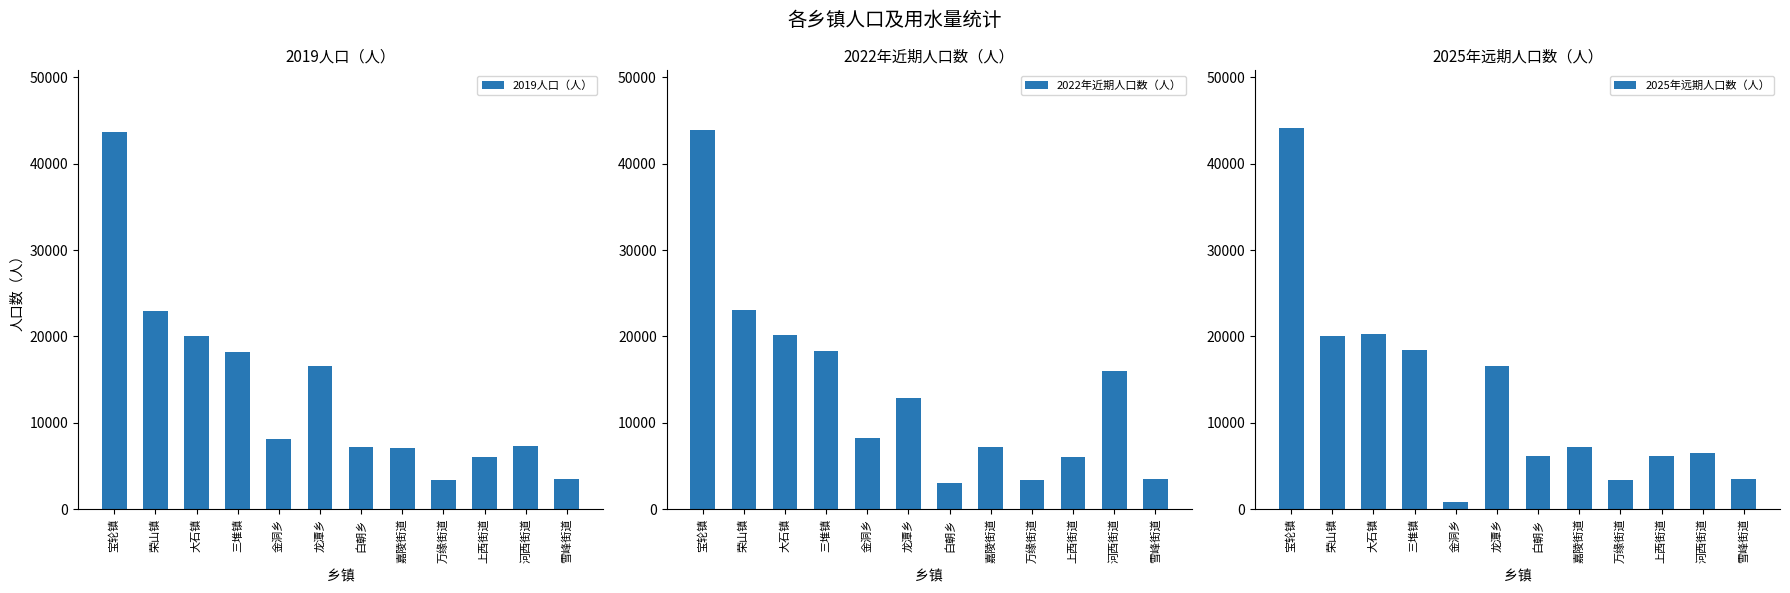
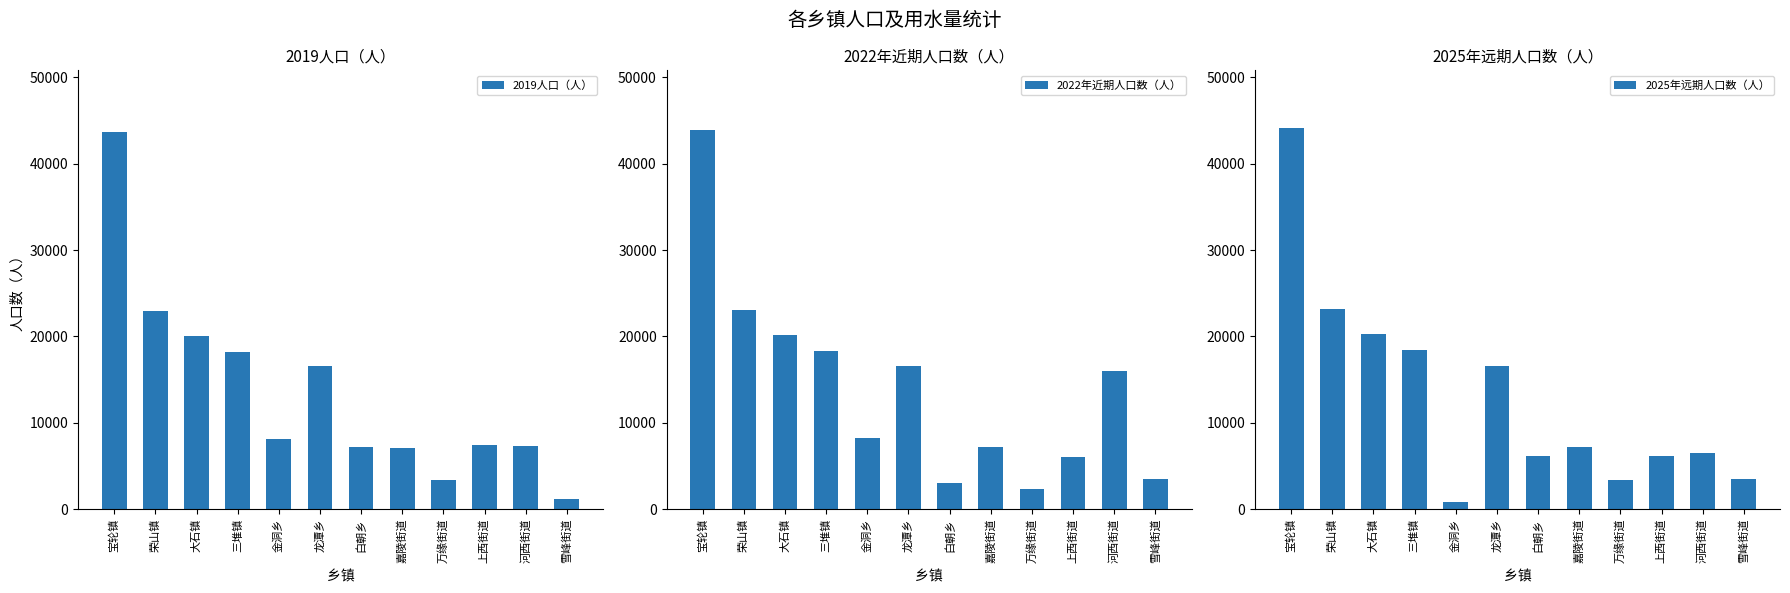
2019人口（人）, 上西街道: 6000 -> 7000
2019人口（人）, 雪峰街道: 3000 -> 1000
2022年近期人口数（人）, 龙潭乡: 13000 -> 17000
2022年近期人口数（人）, 万缘街道: 3000 -> 2000
2025年远期人口数（人）, 荣山镇: 20000 -> 23000
